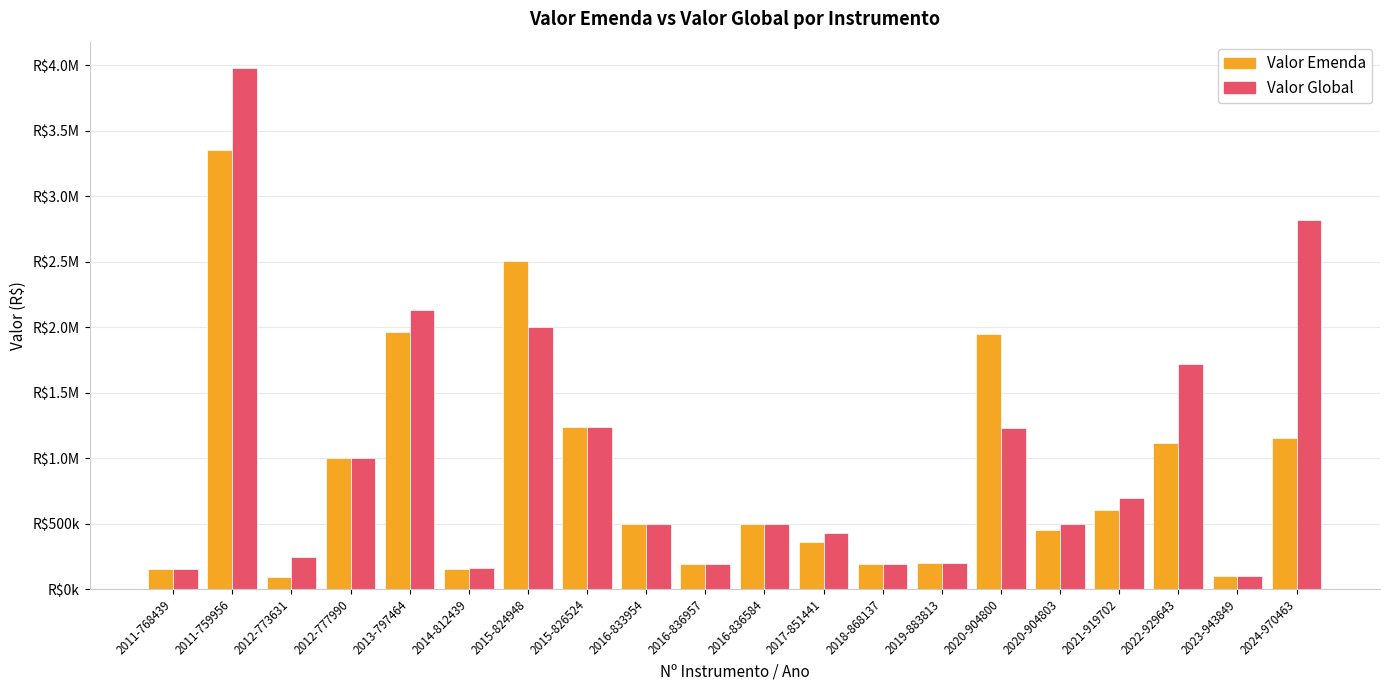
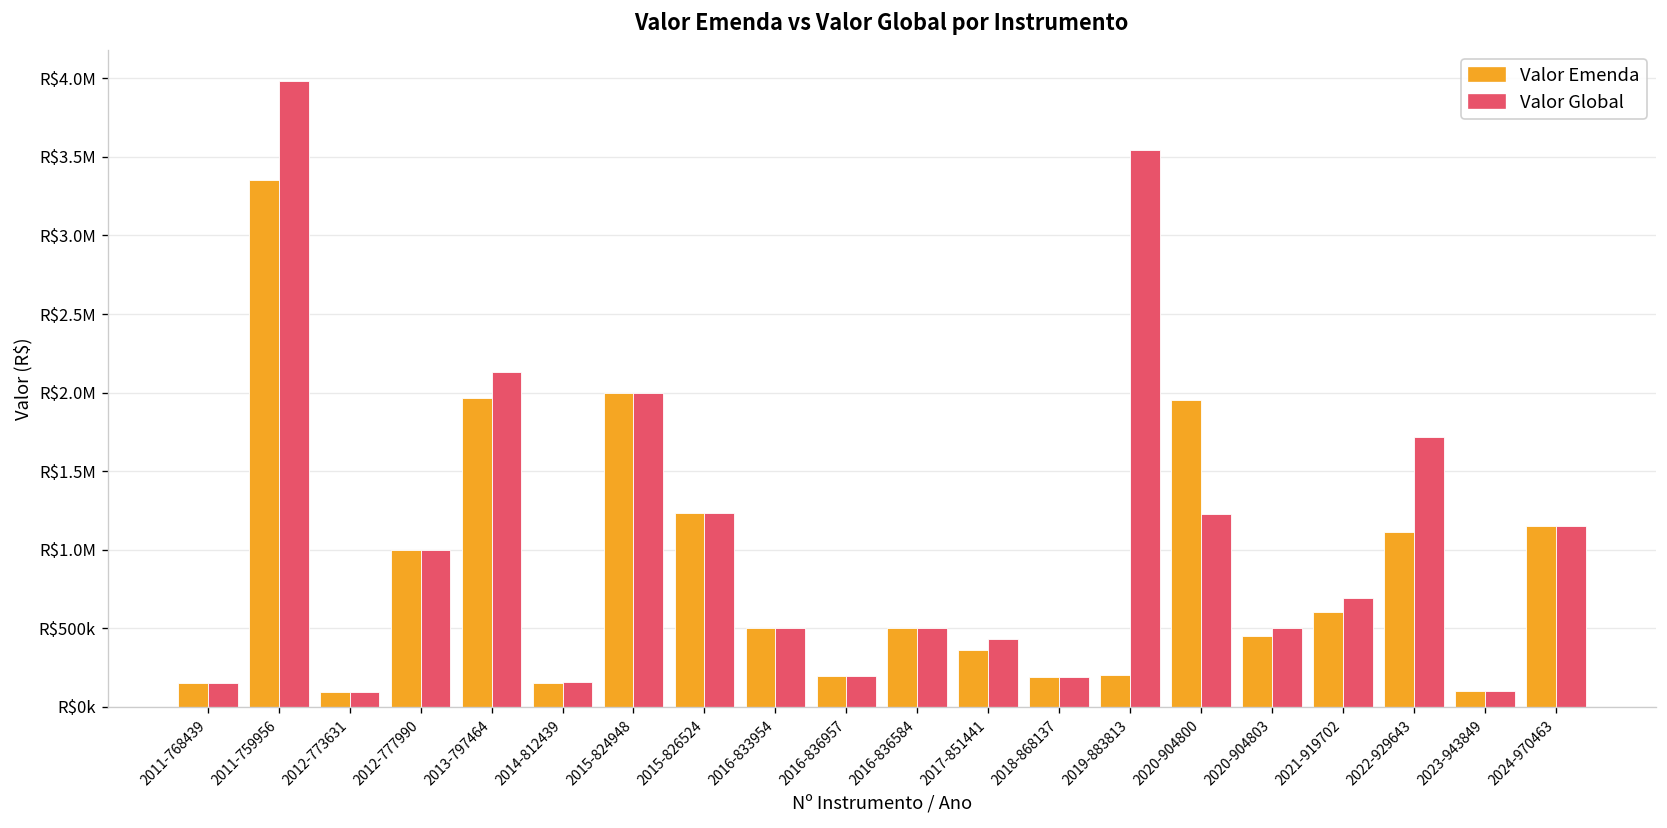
Valor Global, 2012-773631: R$250000 -> R$90000
Valor Emenda, 2015-824948: R$2500000 -> R$2000000
Valor Global, 2019-883813: R$200000 -> R$3540000
Valor Global, 2024-970463: R$2820000 -> R$1150000
